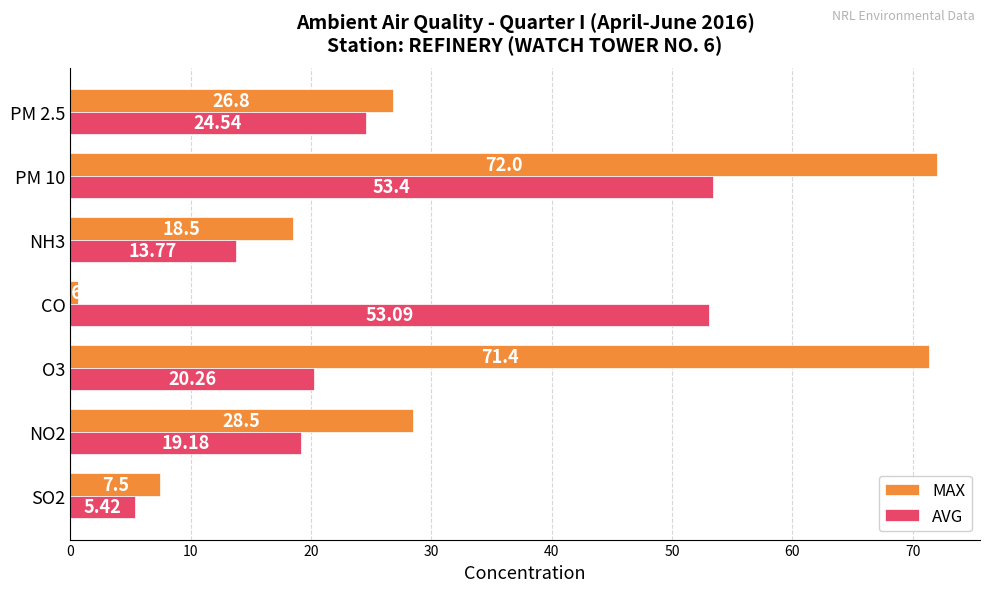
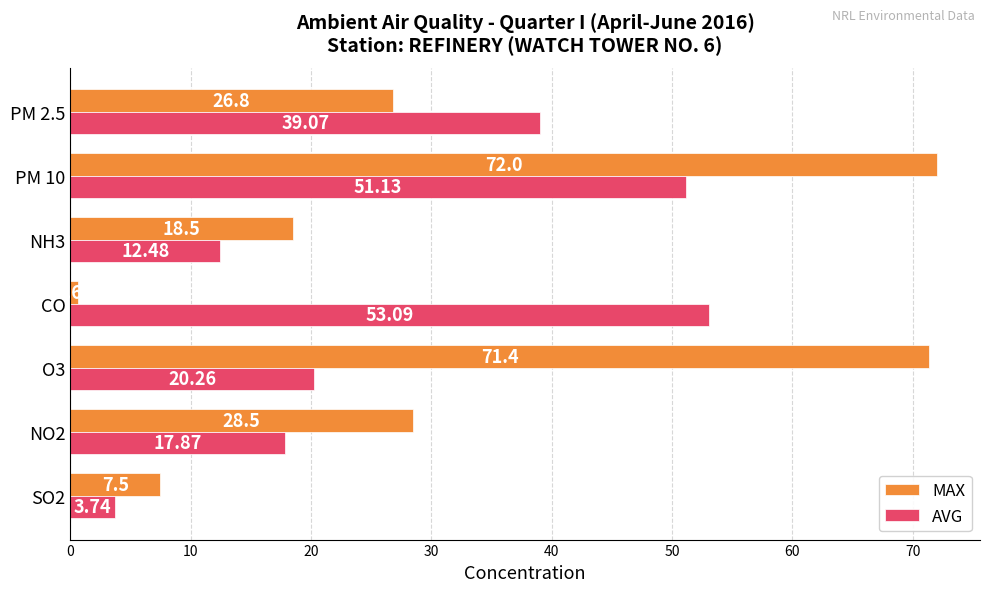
AVG, PM 2.5: 24.54 -> 39.07
AVG, PM 10: 53.4 -> 51.13
AVG, NH3: 13.77 -> 12.48
AVG, NO2: 19.18 -> 17.87
AVG, SO2: 5.42 -> 3.74
